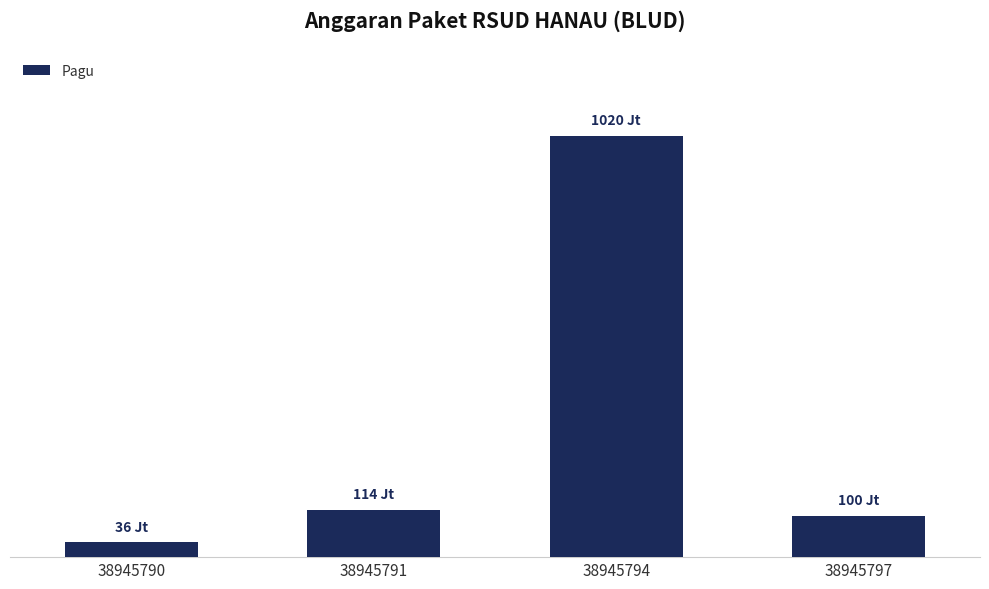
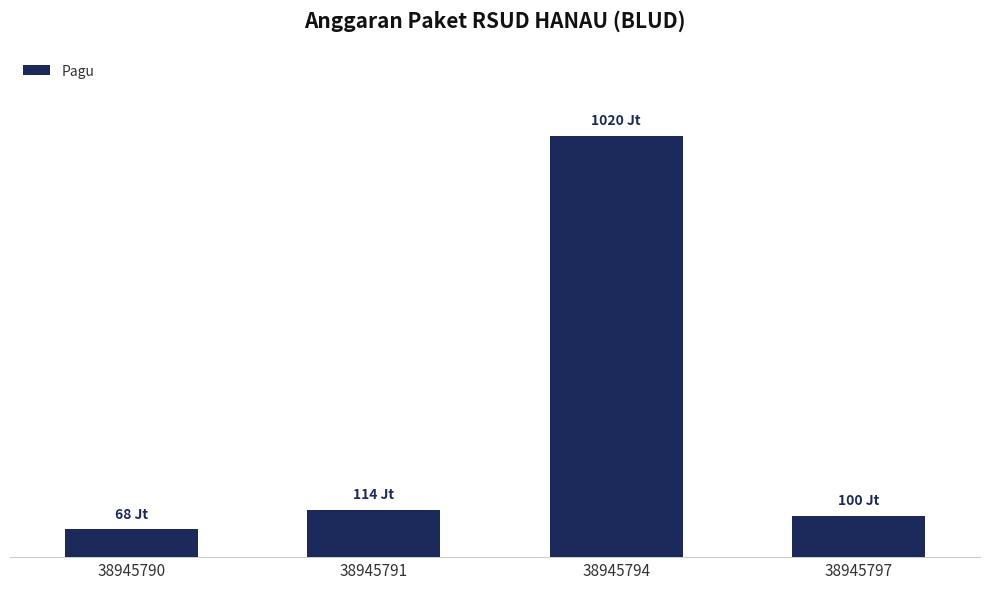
38945790: 36 -> 68
